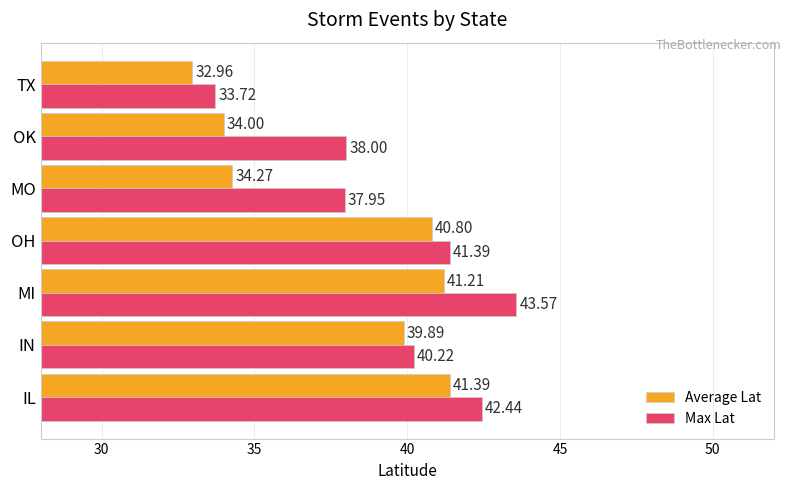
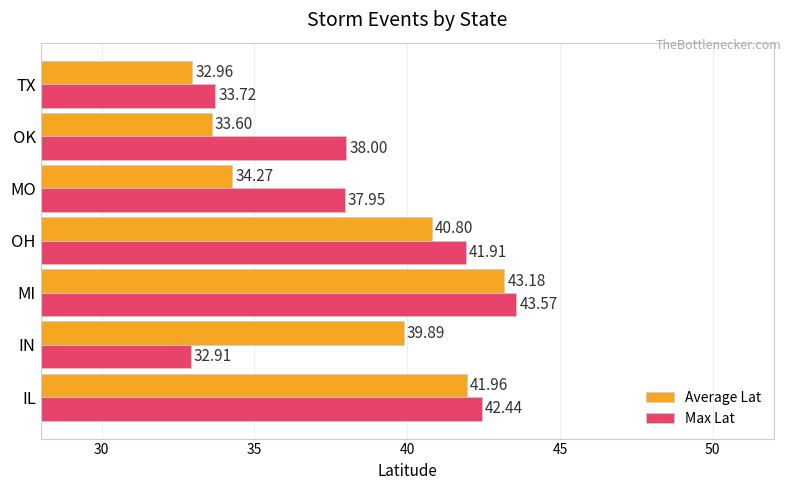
Average Lat, OK: 34.00 -> 33.60
Max Lat, OH: 41.39 -> 41.91
Average Lat, MI: 41.21 -> 43.18
Max Lat, IN: 40.22 -> 32.91
Average Lat, IL: 41.39 -> 41.96
